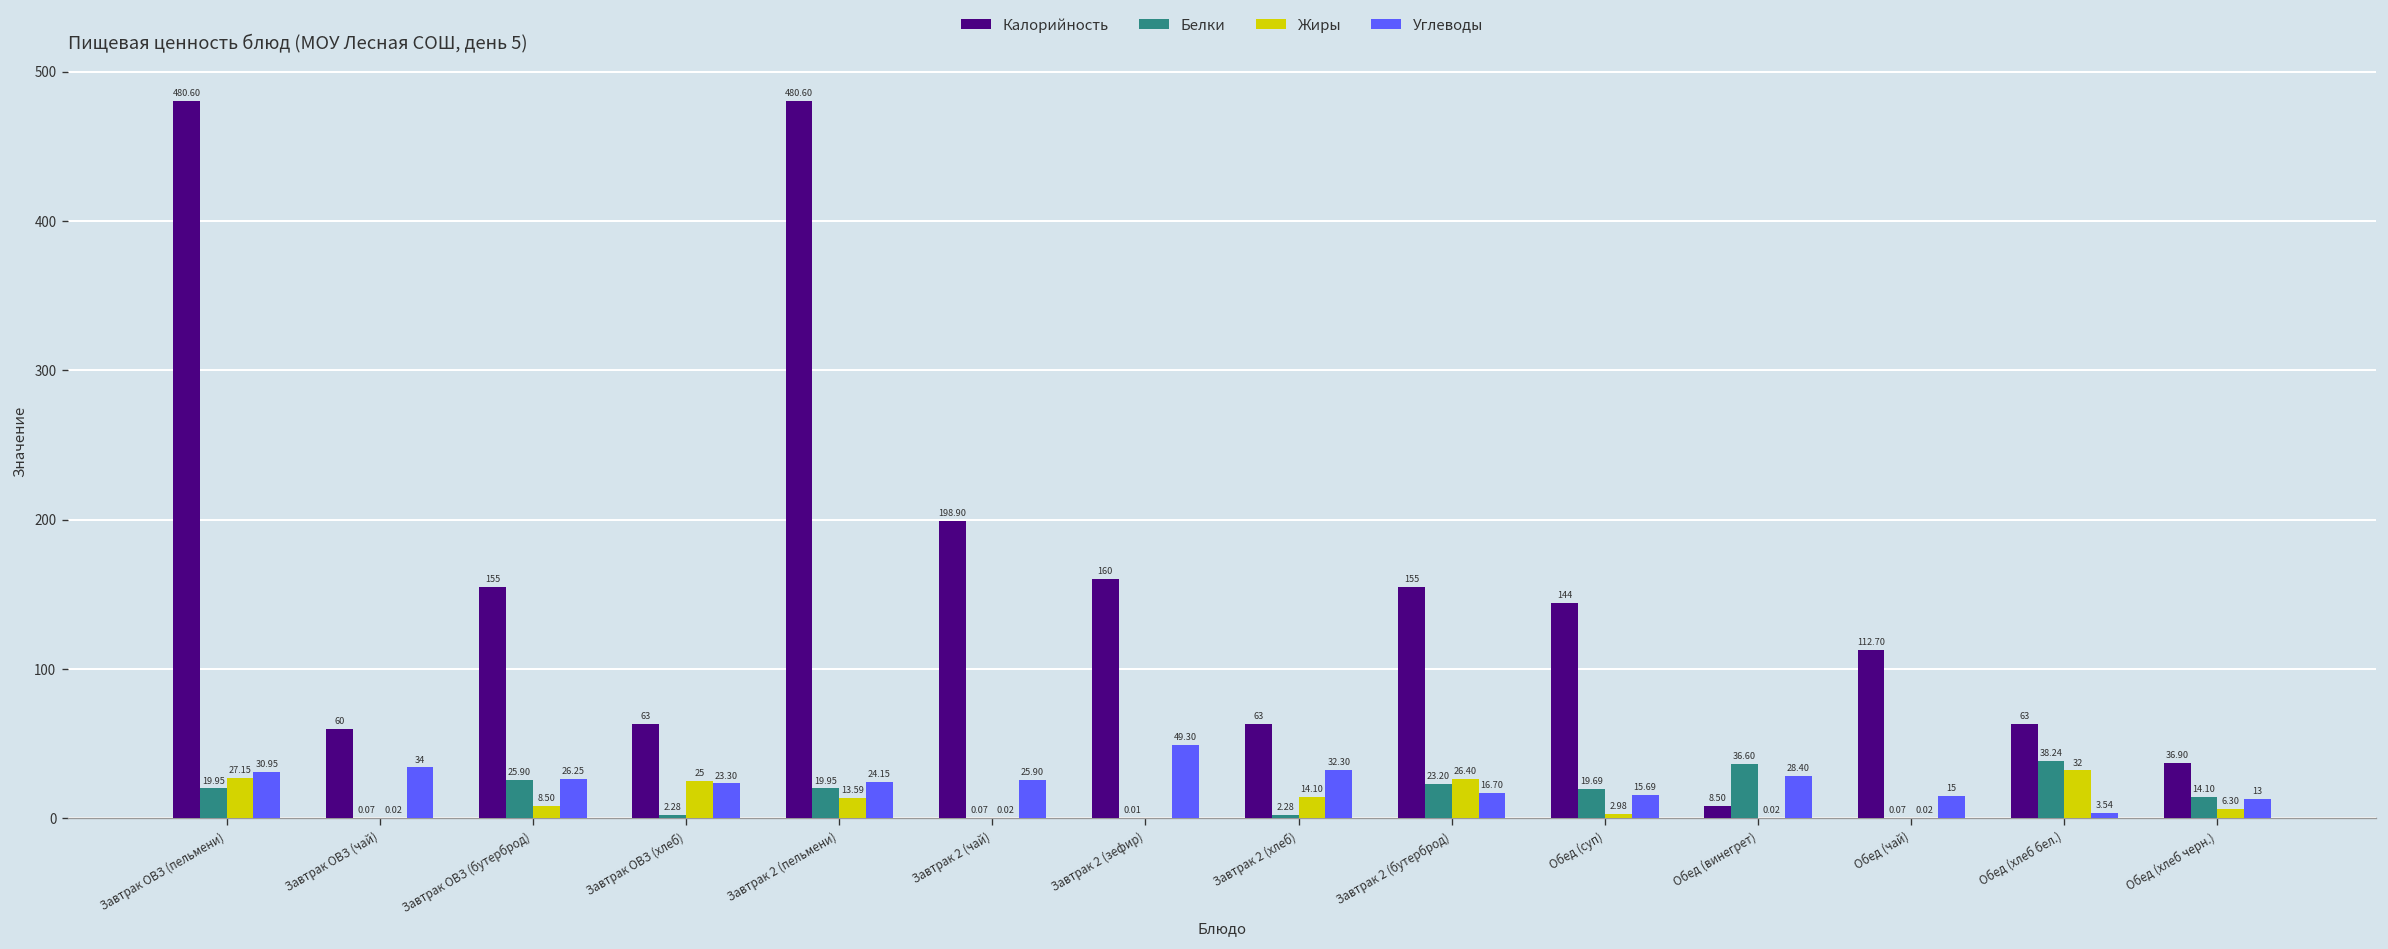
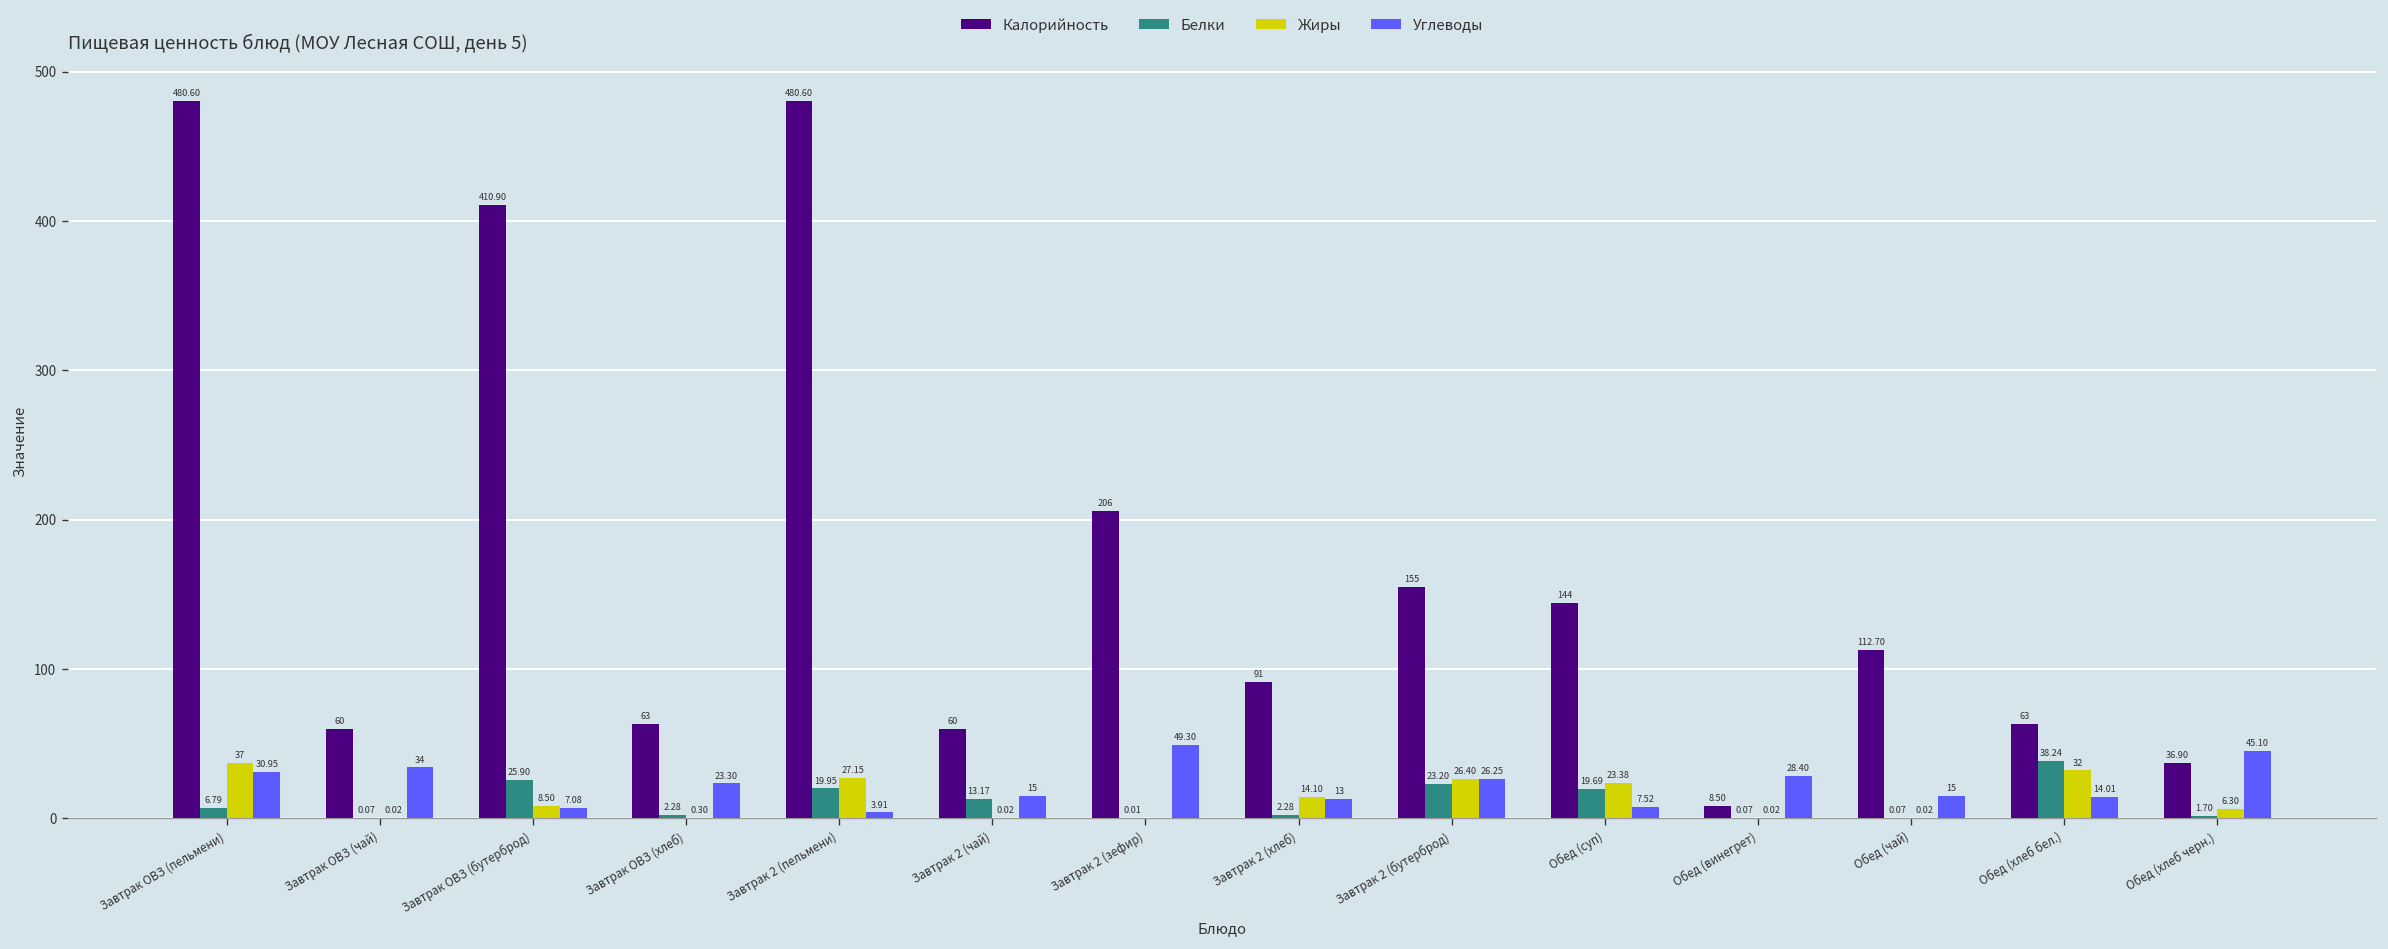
Белки, Завтрак ОВЗ (пельмени): 19.95 -> 6.79
Жиры, Завтрак ОВЗ (пельмени): 27.15 -> 37
Калорийность, Завтрак ОВЗ (бутерброд): 155 -> 410.90
Углеводы, Завтрак ОВЗ (бутерброд): 26.25 -> 7.08
Жиры, Завтрак ОВЗ (хлеб): 25 -> 0.30
Жиры, Завтрак 2 (пельмени): 13.59 -> 27.15
Углеводы, Завтрак 2 (пельмени): 24.15 -> 3.91
Калорийность, Завтрак 2 (чай): 198.90 -> 60
Белки, Завтрак 2 (чай): 0.07 -> 13.17
Углеводы, Завтрак 2 (чай): 25.90 -> 15
Калорийность, Завтрак 2 (зефир): 160 -> 206
Калорийность, Завтрак 2 (хлеб): 63 -> 91
Углеводы, Завтрак 2 (хлеб): 32.30 -> 13
Углеводы, Завтрак 2 (бутерброд): 16.70 -> 26.25
Жиры, Обед (суп): 2.98 -> 23.38
Углеводы, Обед (суп): 15.69 -> 7.52
Белки, Обед (винегрет): 36.60 -> 0.07
Углеводы, Обед (хлеб бел.): 3.54 -> 14.01
Белки, Обед (хлеб черн.): 14.10 -> 1.70
Углеводы, Обед (хлеб черн.): 13 -> 45.10
